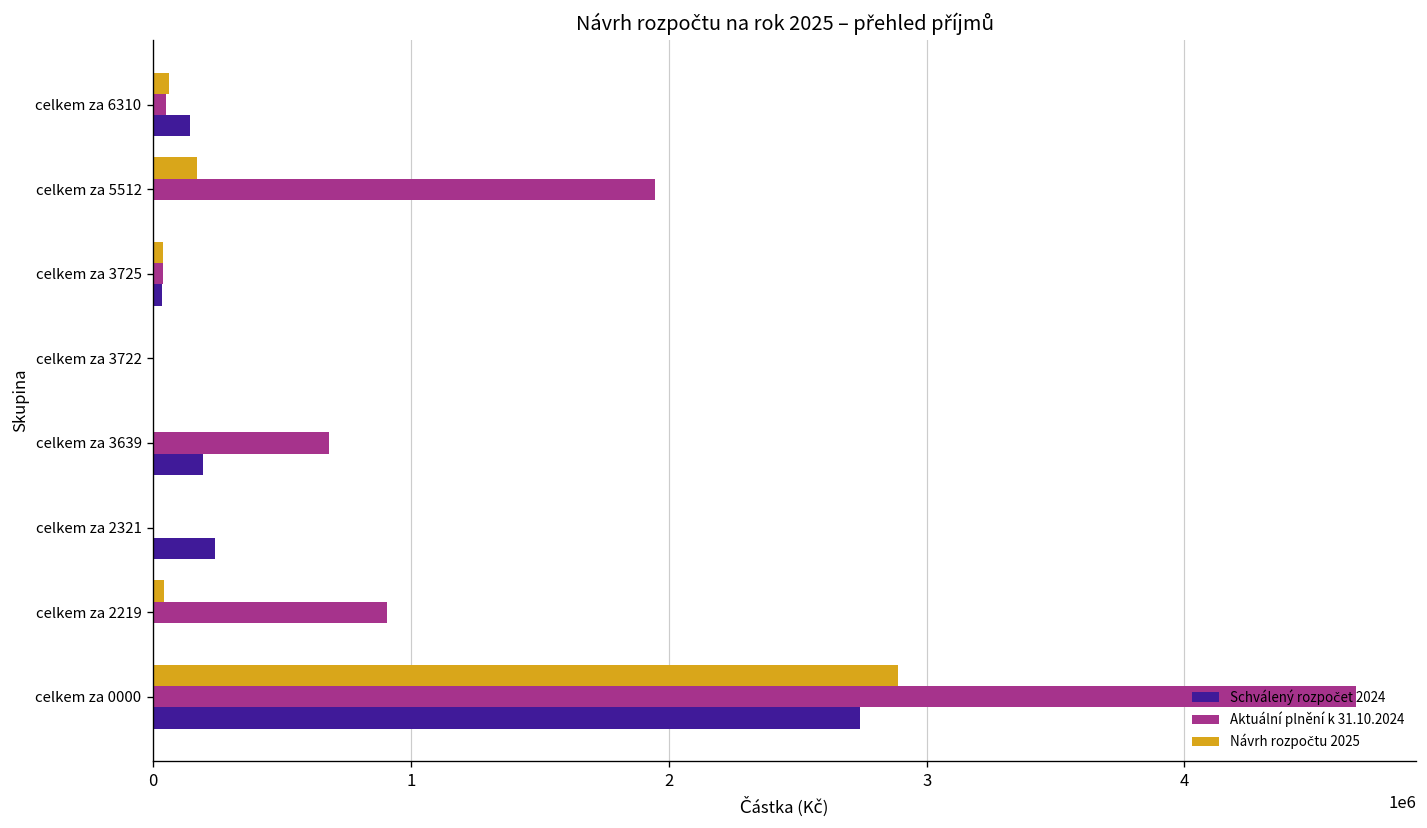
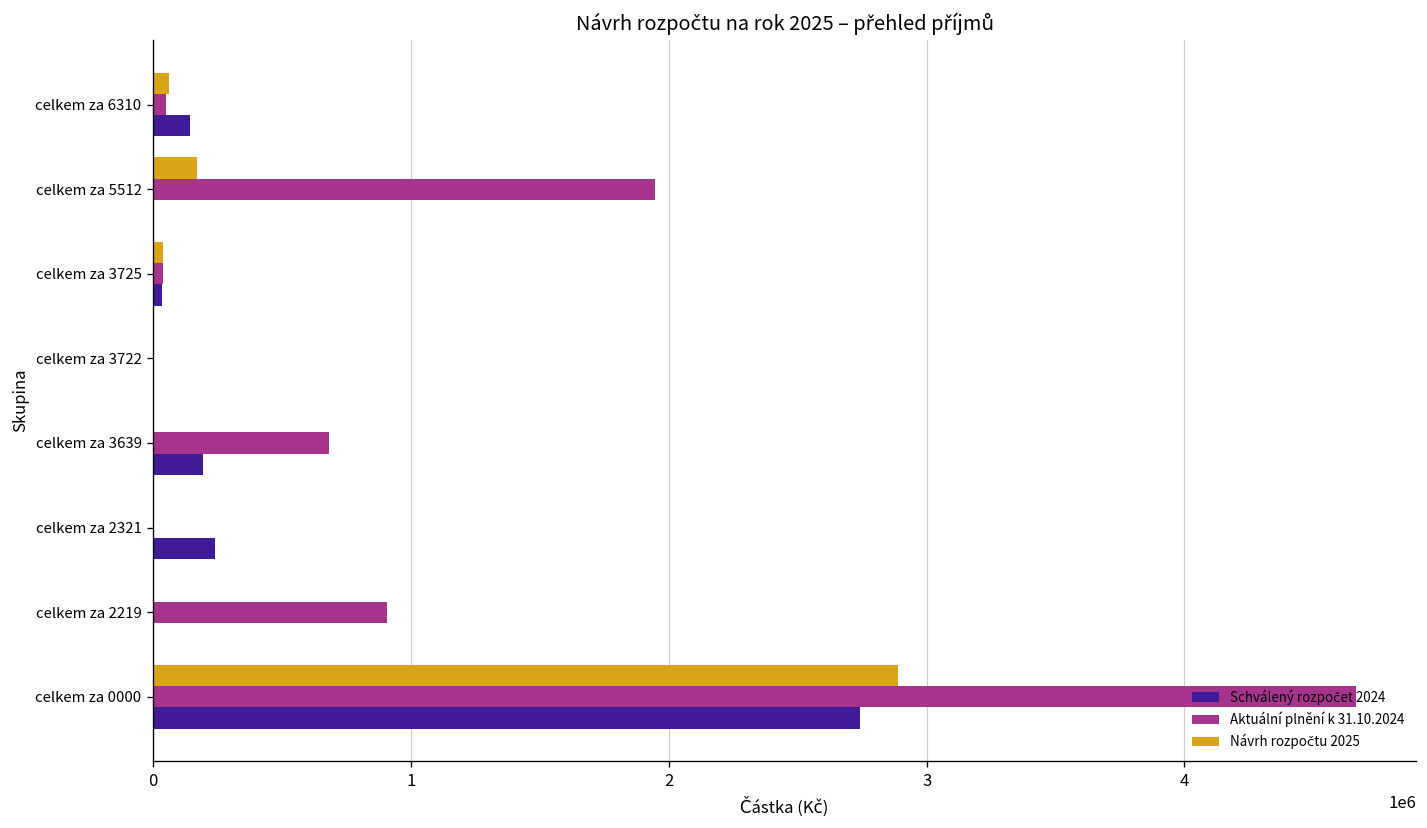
Návrh rozpočtu 2025, celkem za 2219: 40000 -> 0
